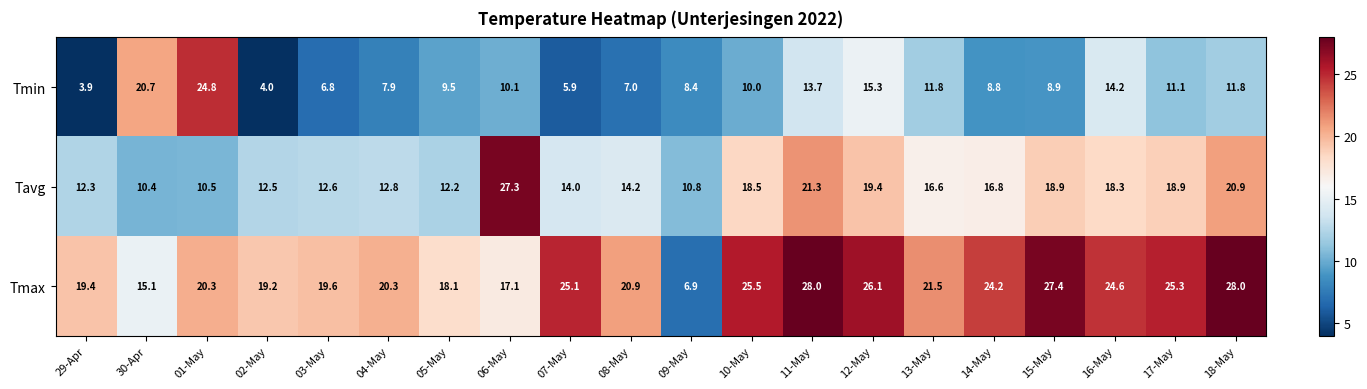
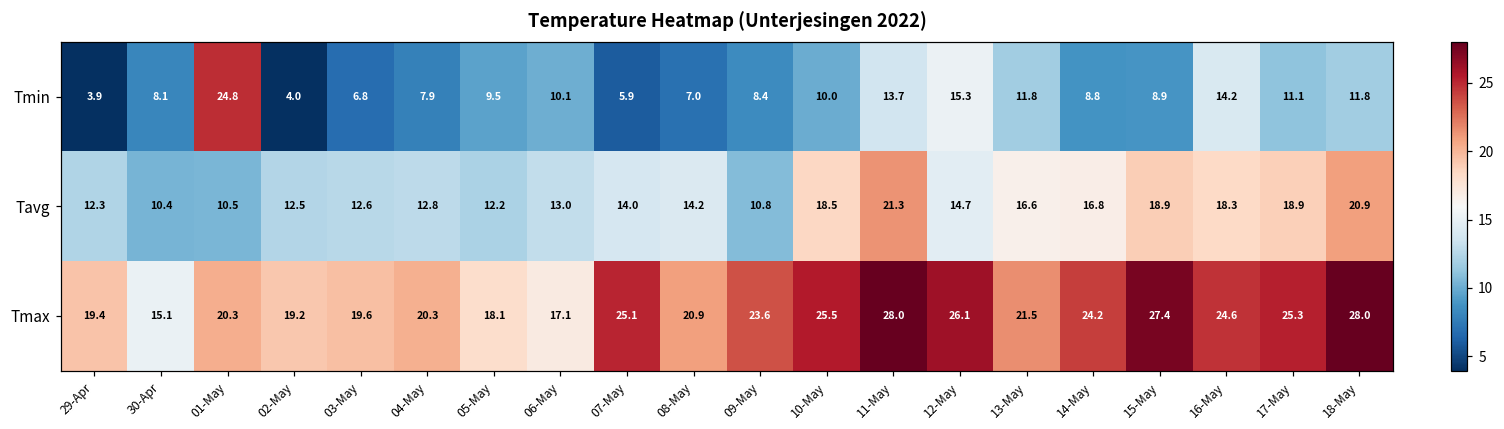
Tmin, 30-Apr: 20.7 -> 8.1
Tavg, 06-May: 27.3 -> 13.0
Tavg, 12-May: 19.4 -> 14.7
Tmax, 09-May: 6.9 -> 23.6
